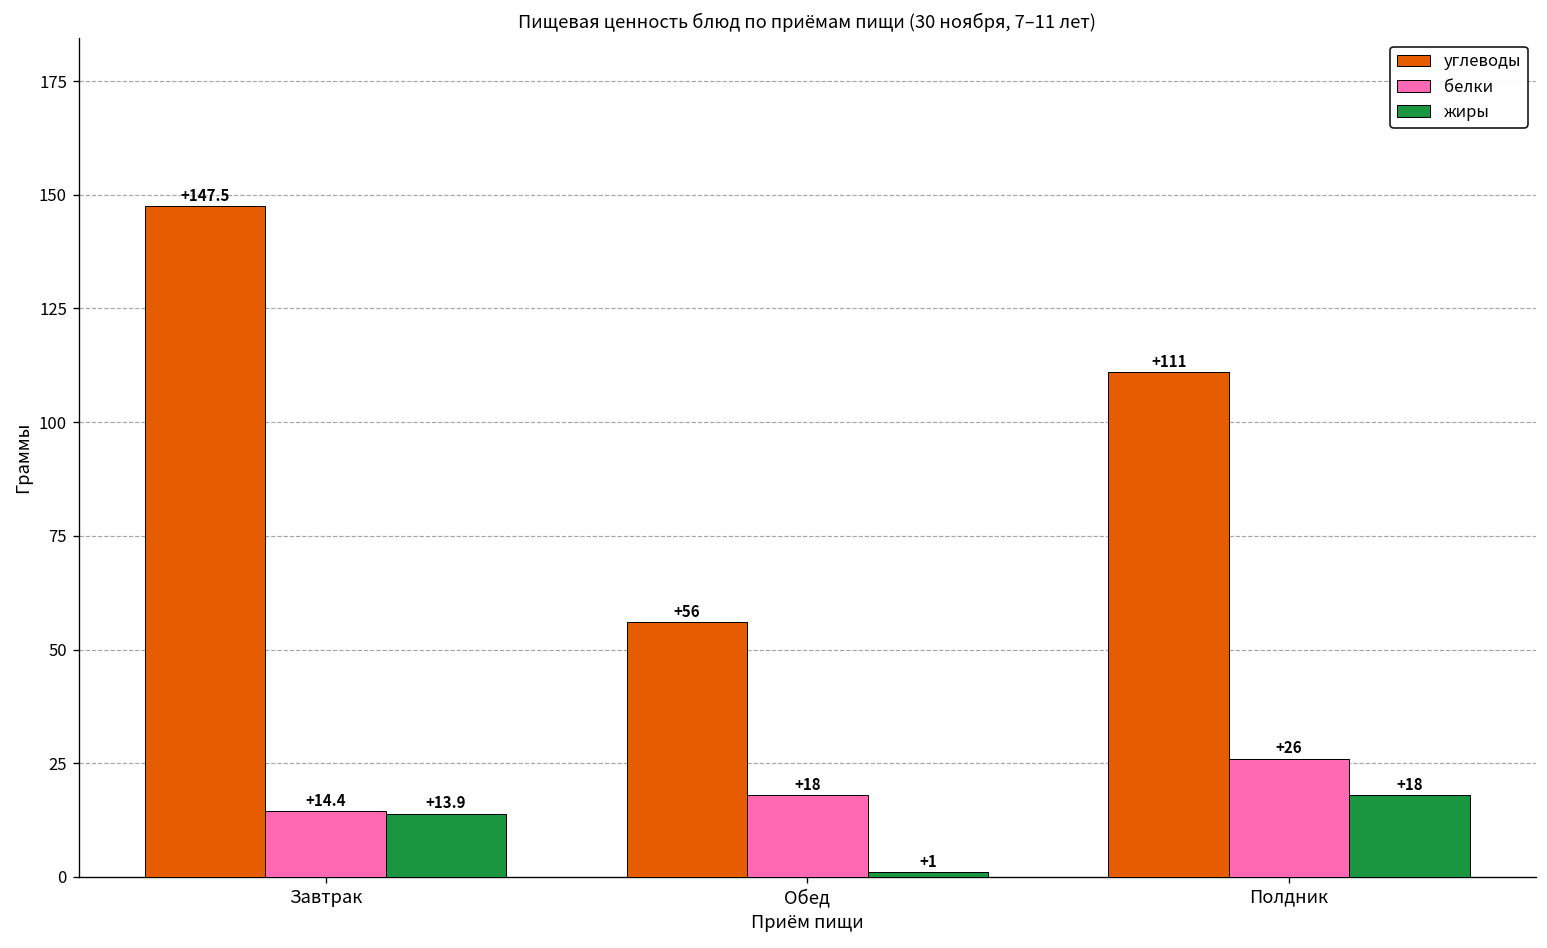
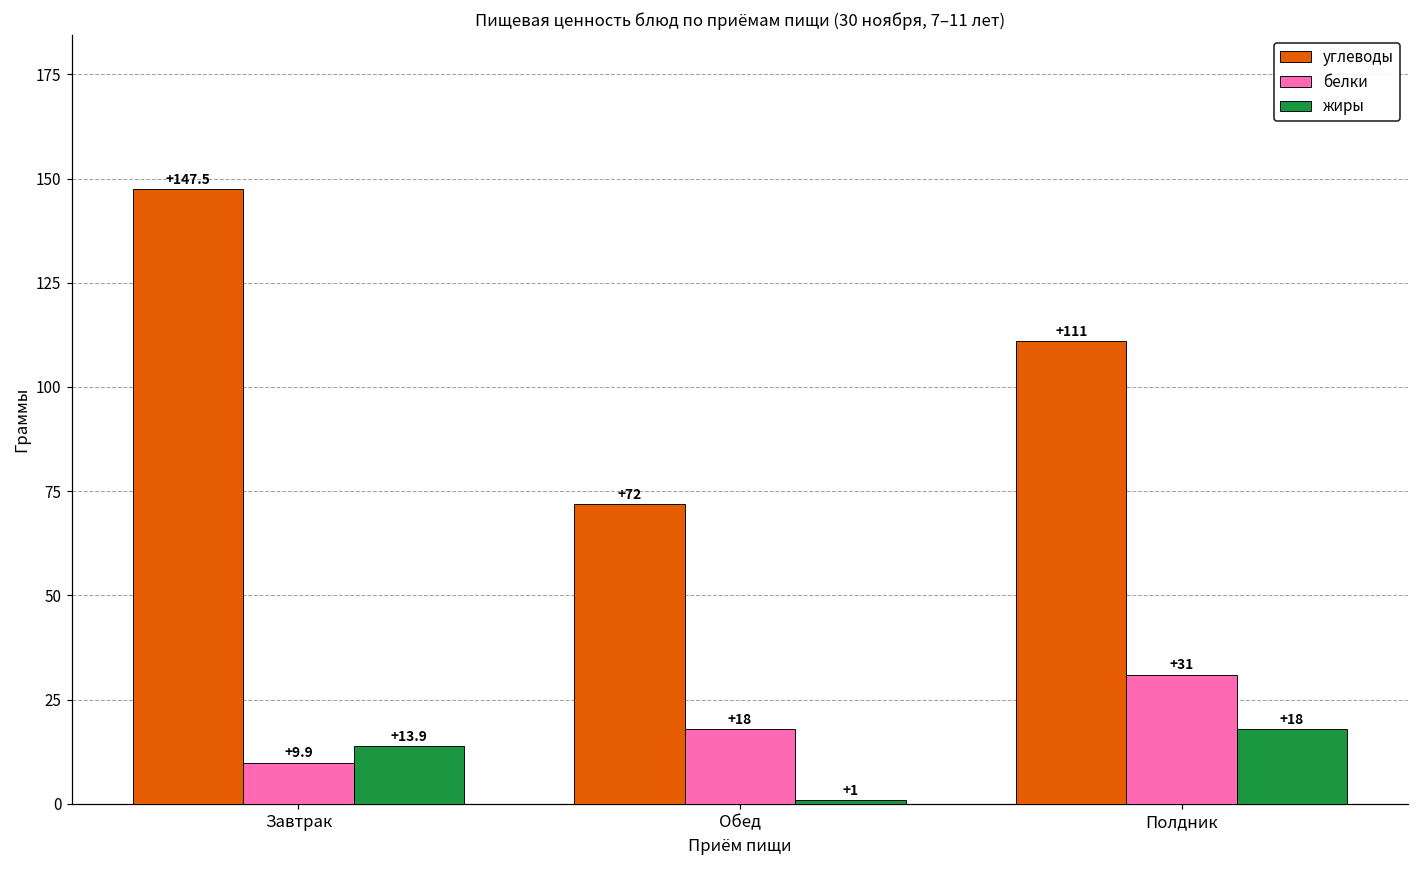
белки, Завтрак: +14.4 -> +9.9
углеводы, Обед: +56 -> +72
белки, Полдник: +26 -> +31
